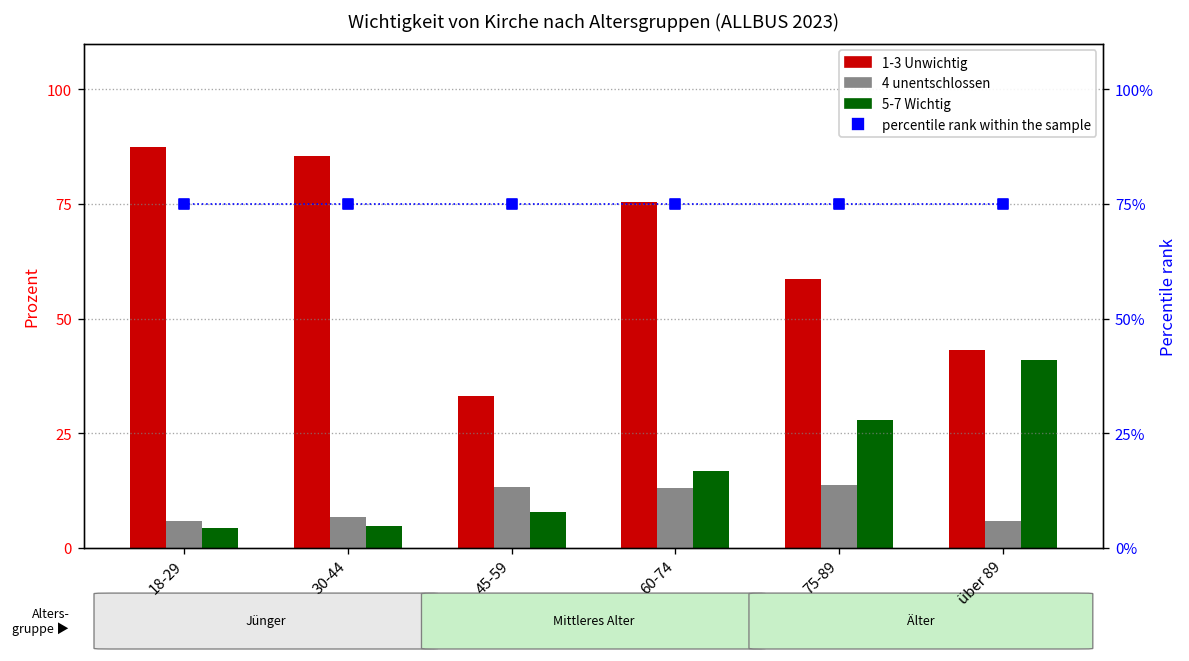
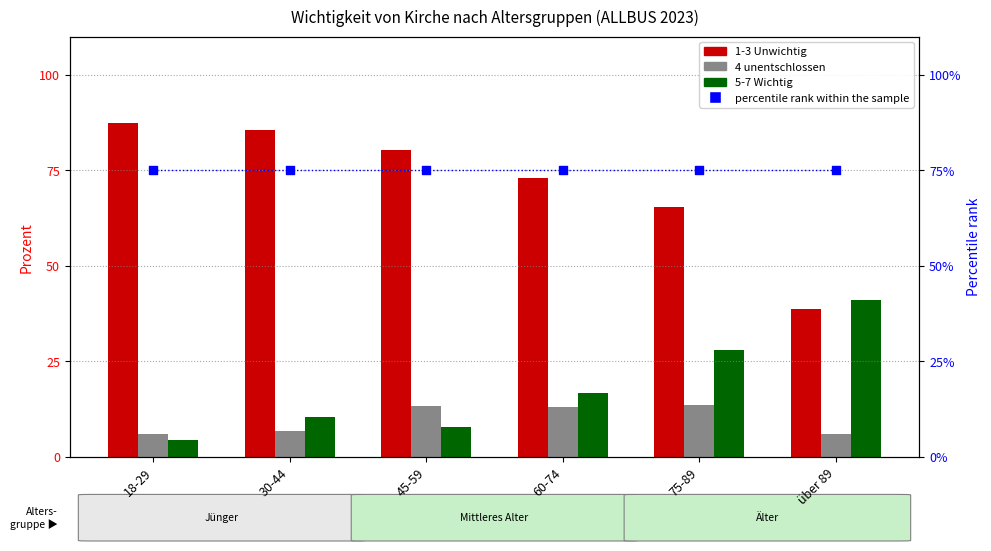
5-7 Wichtig, 30-44: 5 -> 10
1-3 Unwichtig, 45-59: 33 -> 80
1-3 Unwichtig, 60-74: 76 -> 73
1-3 Unwichtig, 75-89: 59 -> 65
1-3 Unwichtig, über 89: 43 -> 39
